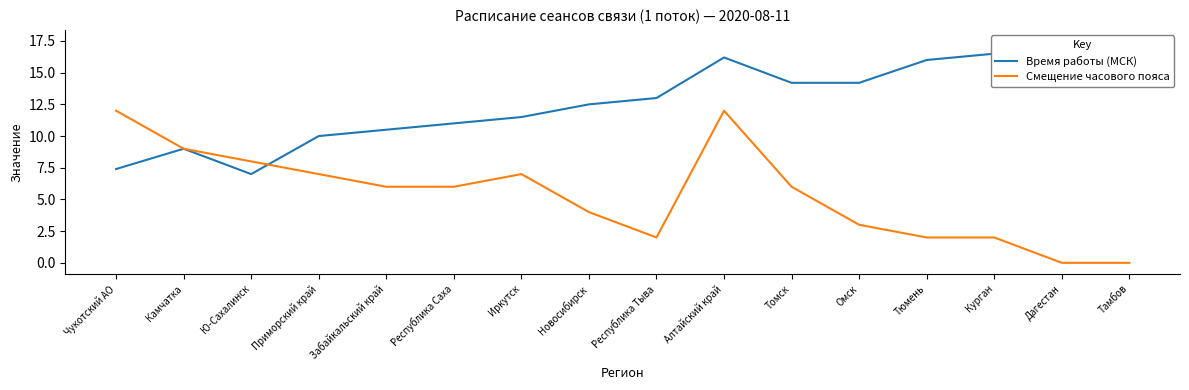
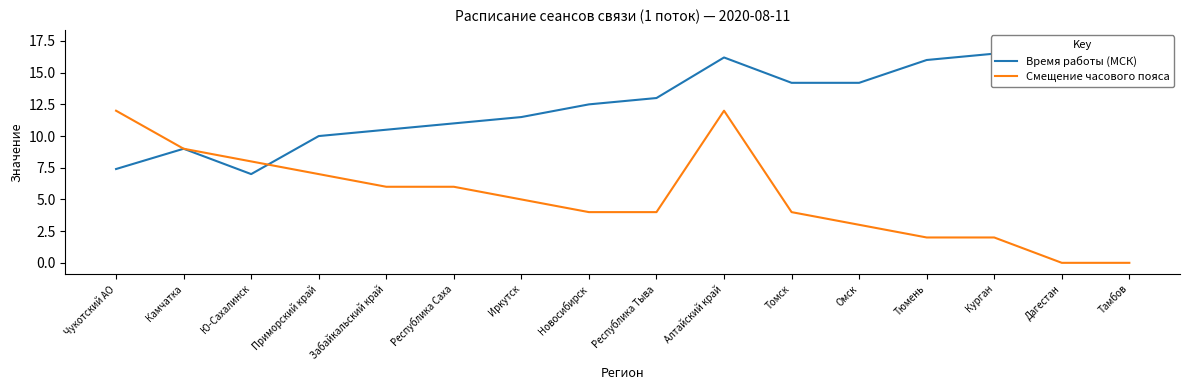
Смещение часового пояса, Иркутск: 7 -> 5
Смещение часового пояса, Республика Тыва: 2 -> 4
Смещение часового пояса, Томск: 6 -> 4
